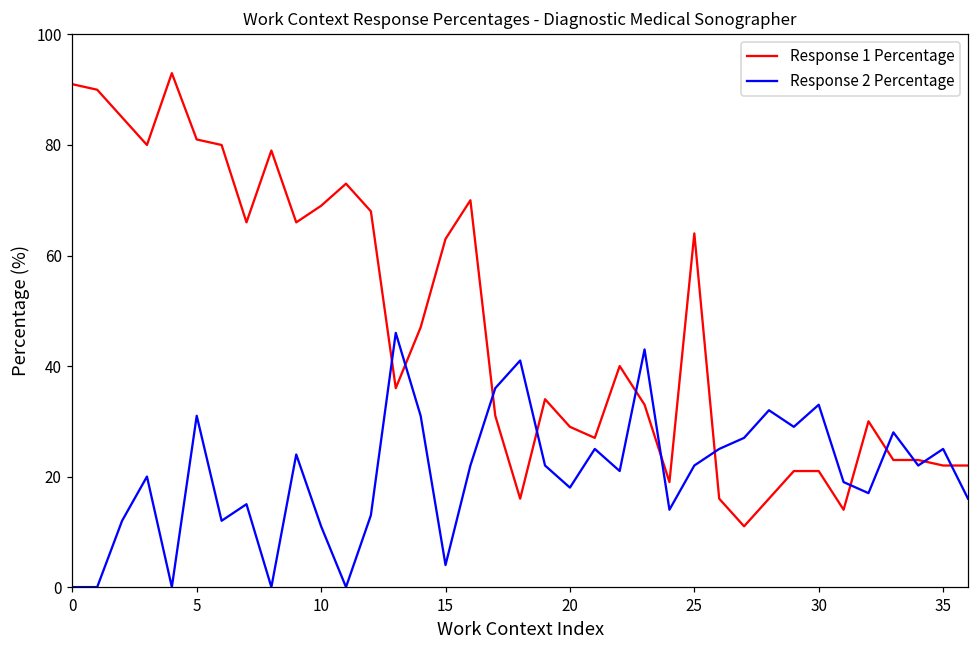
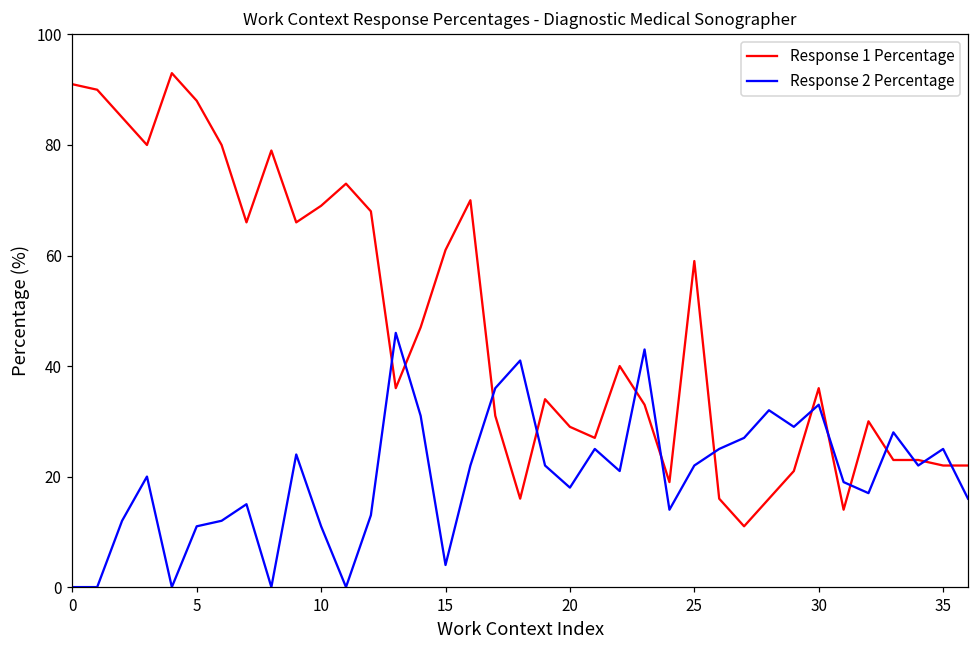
Response 1 Percentage, 5: 81 -> 88
Response 2 Percentage, 5: 31 -> 11
Response 1 Percentage, 15: 63 -> 61
Response 1 Percentage, 25: 64 -> 59
Response 1 Percentage, 30: 21 -> 36
